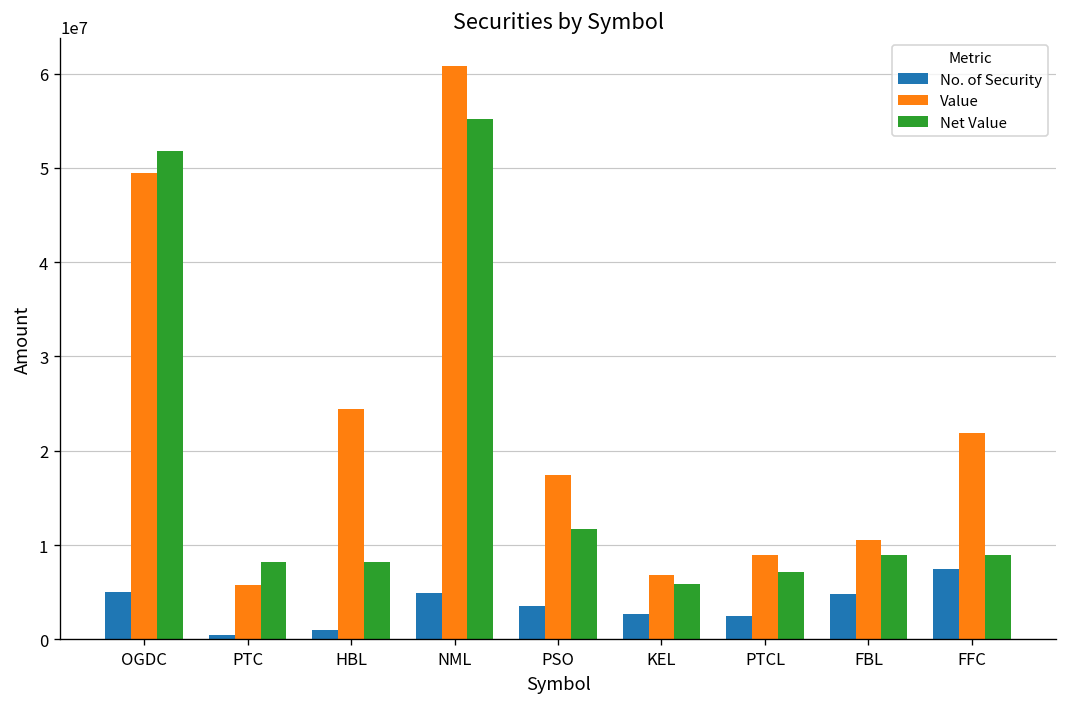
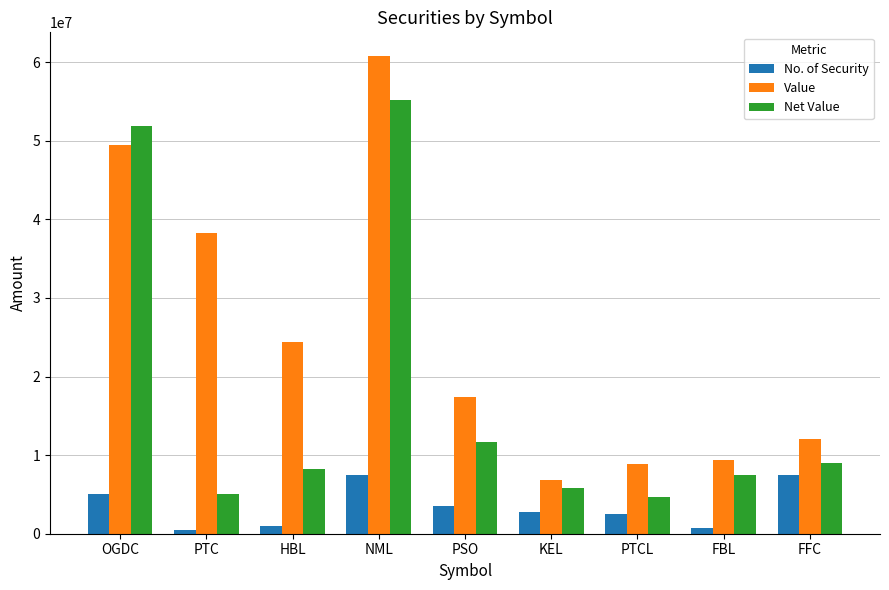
Value, PTC: 6000000 -> 38000000
Net Value, PTC: 8000000 -> 5000000
No. of Security, NML: 5000000 -> 8000000
Net Value, PTCL: 7000000 -> 5000000
No. of Security, FBL: 5000000 -> 1000000
Value, FBL: 11000000 -> 9000000
Net Value, FBL: 9000000 -> 7000000
Value, FFC: 22000000 -> 12000000
